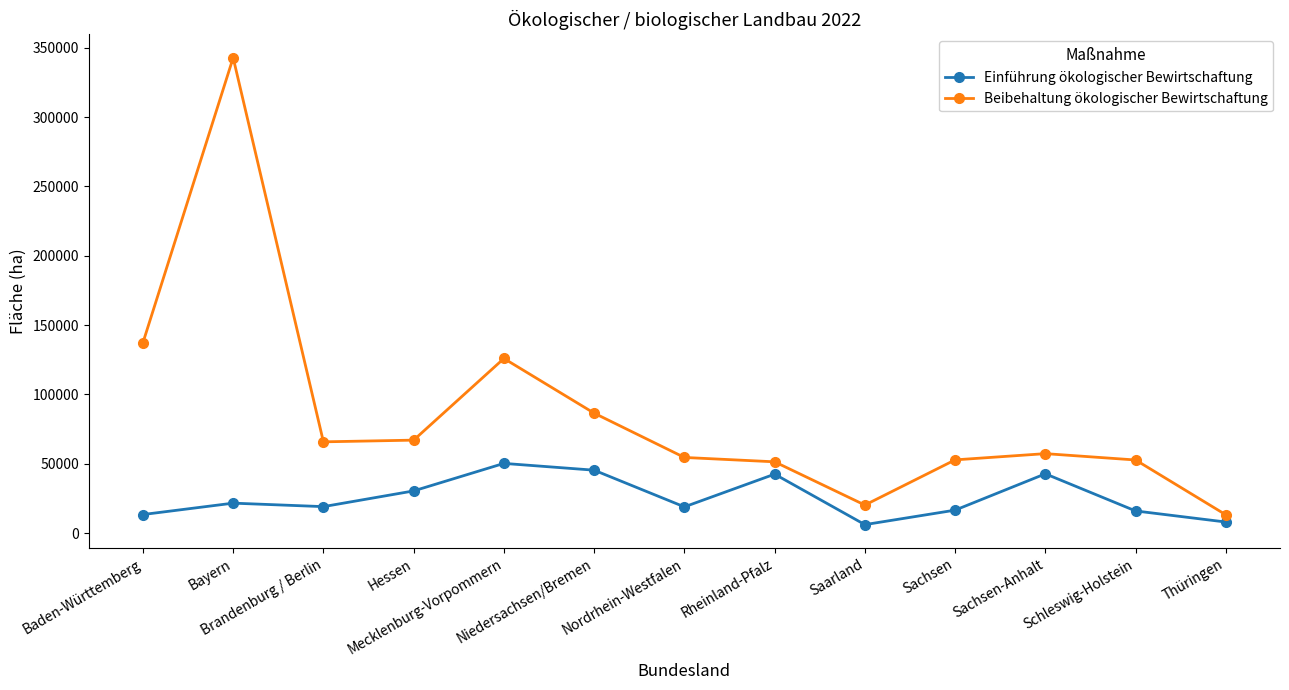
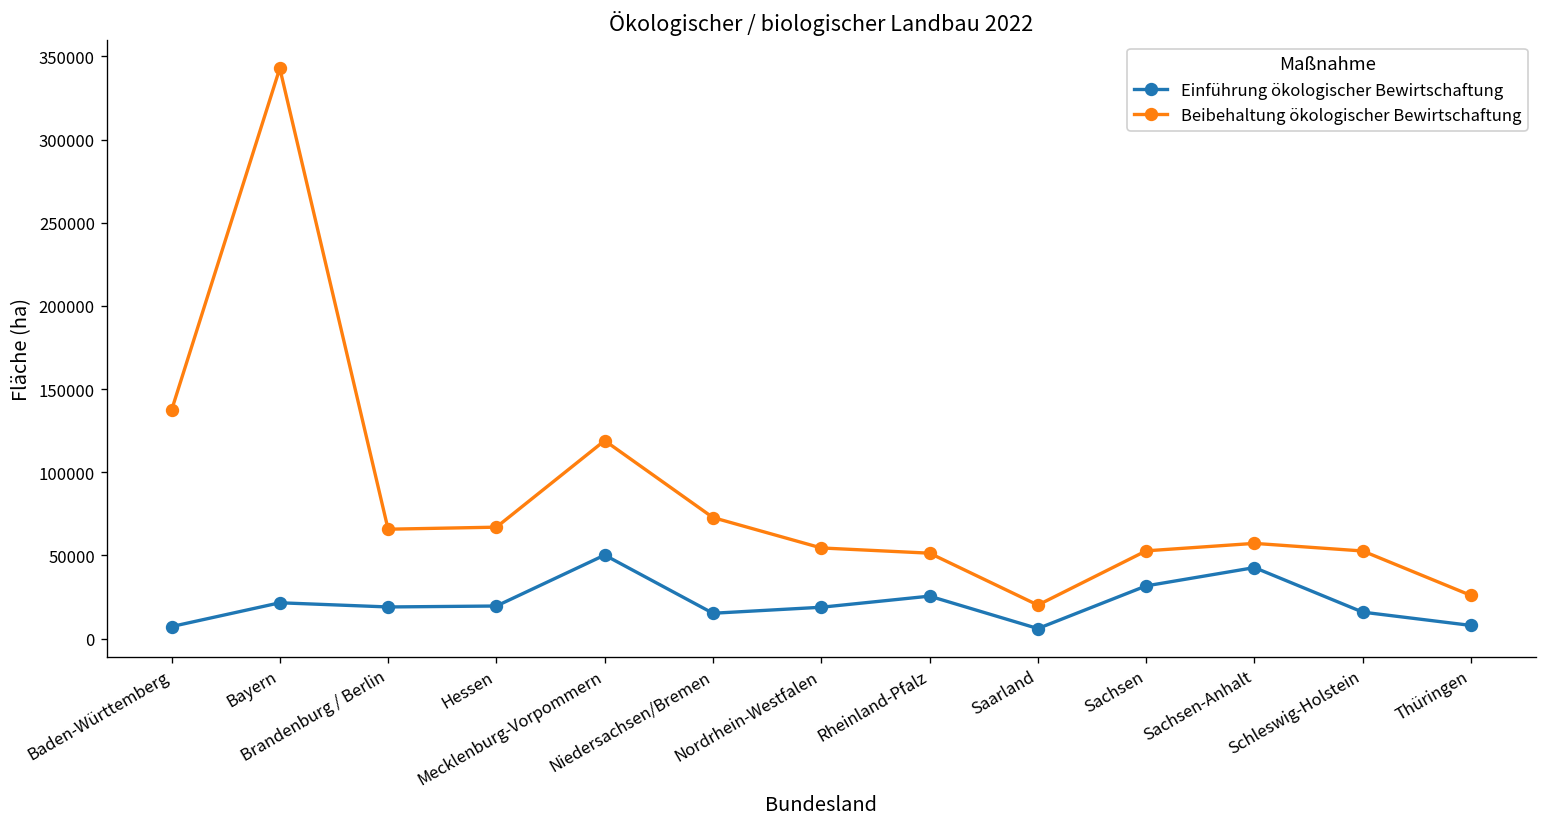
Einführung ökologischer Bewirtschaftung, Baden-Württemberg: 13000 -> 7000
Einführung ökologischer Bewirtschaftung, Hessen: 30000 -> 20000
Beibehaltung ökologischer Bewirtschaftung, Mecklenburg-Vorpommern: 126000 -> 119000
Einführung ökologischer Bewirtschaftung, Niedersachsen/Bremen: 45000 -> 15000
Beibehaltung ökologischer Bewirtschaftung, Niedersachsen/Bremen: 86000 -> 73000
Einführung ökologischer Bewirtschaftung, Rheinland-Pfalz: 42000 -> 26000
Einführung ökologischer Bewirtschaftung, Sachsen: 17000 -> 32000
Beibehaltung ökologischer Bewirtschaftung, Thüringen: 13000 -> 26000
